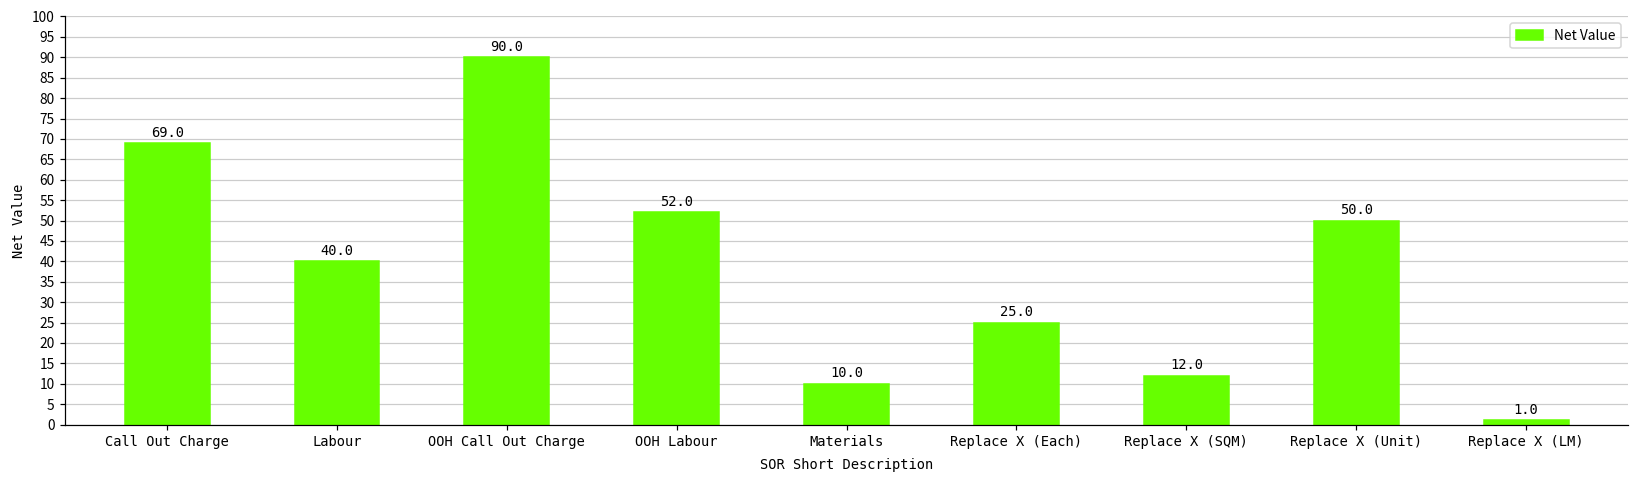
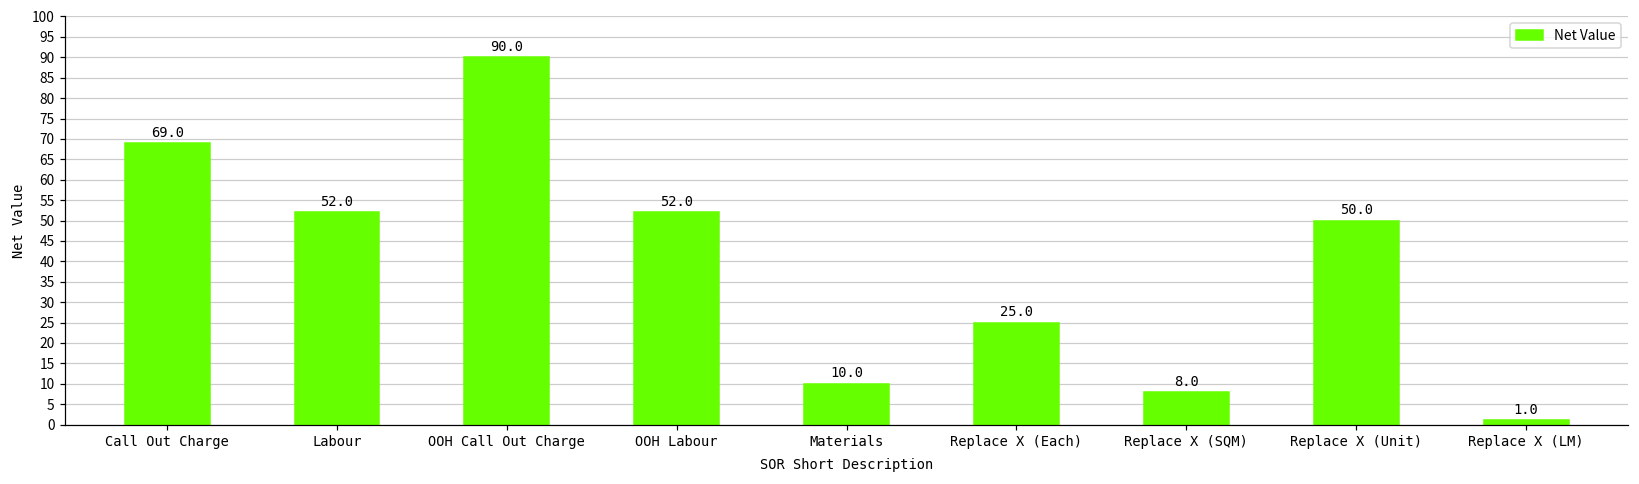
Labour: 40.0 -> 52.0
Replace X (SQM): 12.0 -> 8.0
